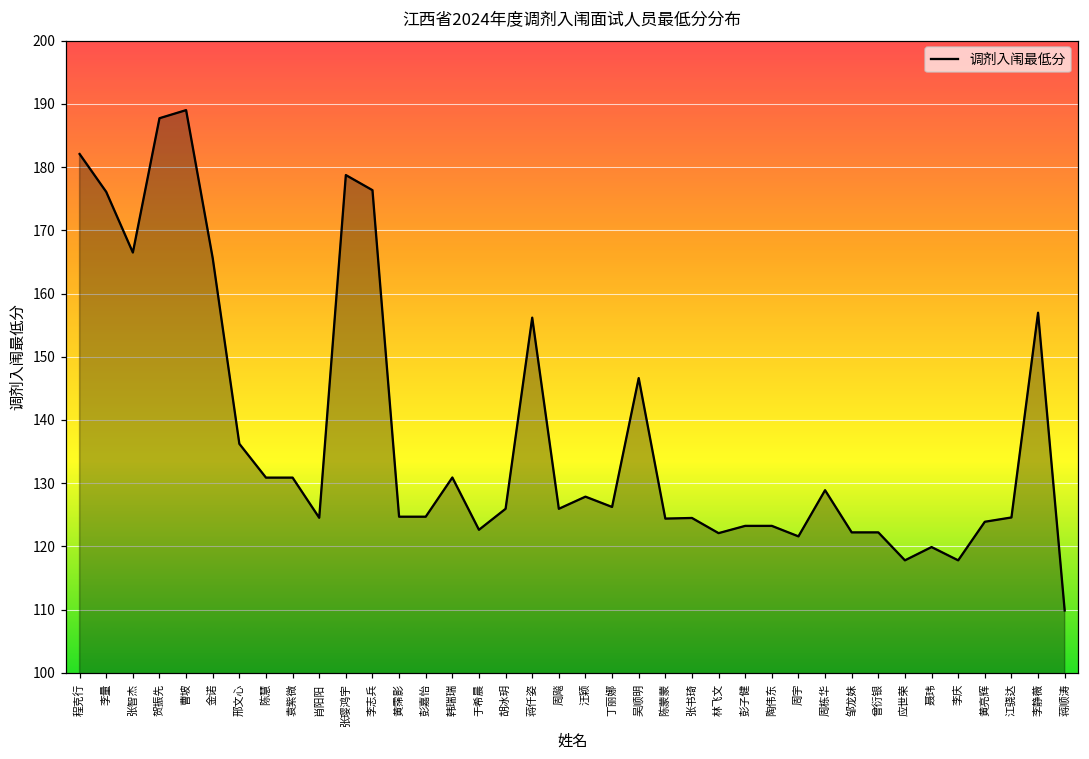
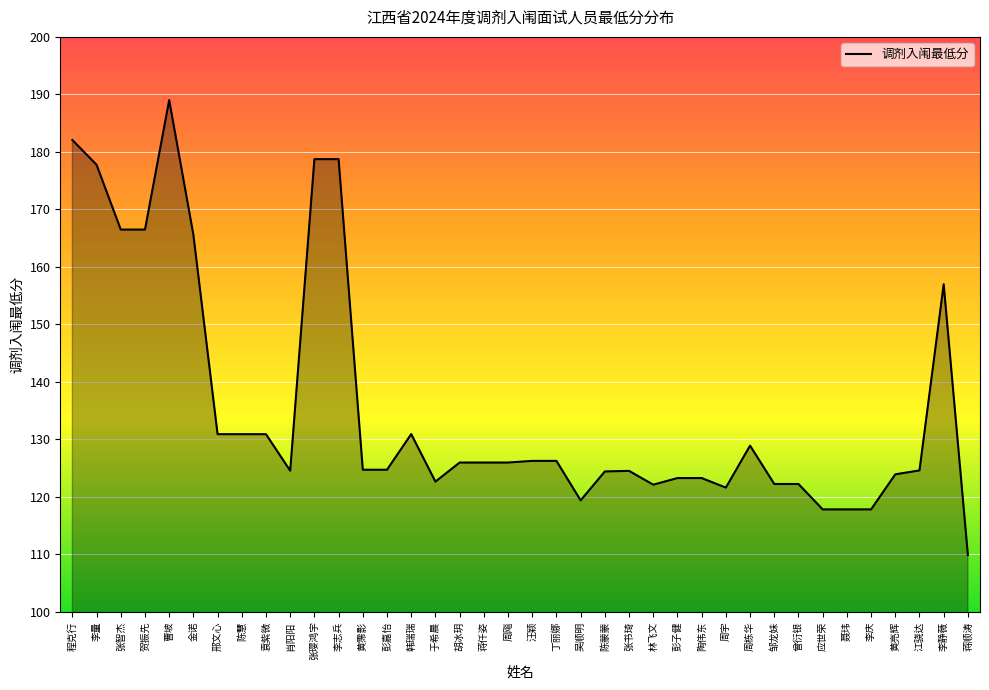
李量: 176 -> 178
贺振先: 188 -> 166
邢文心: 136 -> 131
李志兵: 176 -> 179
蒋仟姿: 156 -> 126
汪颖: 128 -> 126
吴顺明: 147 -> 119
聂玮: 120 -> 118
